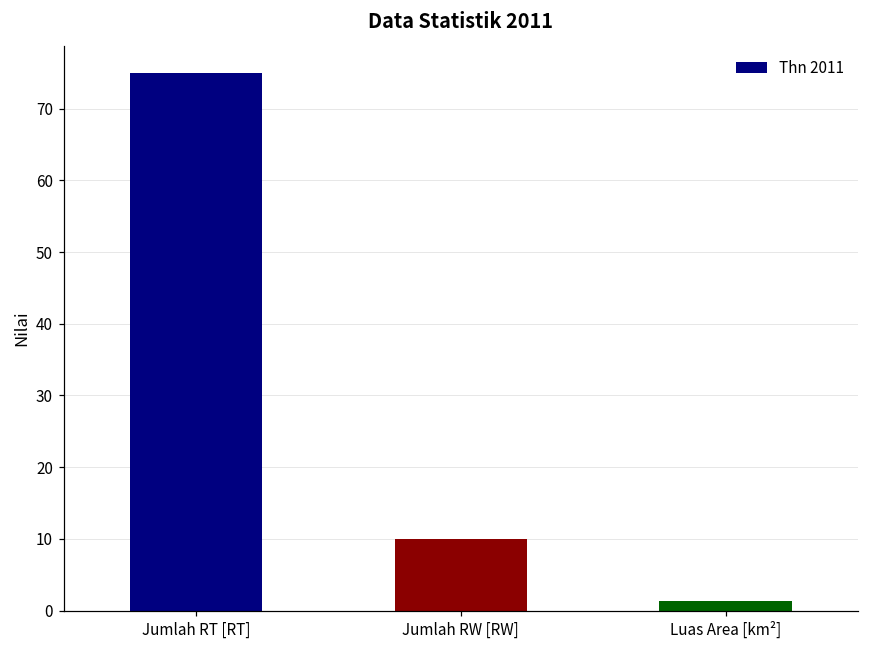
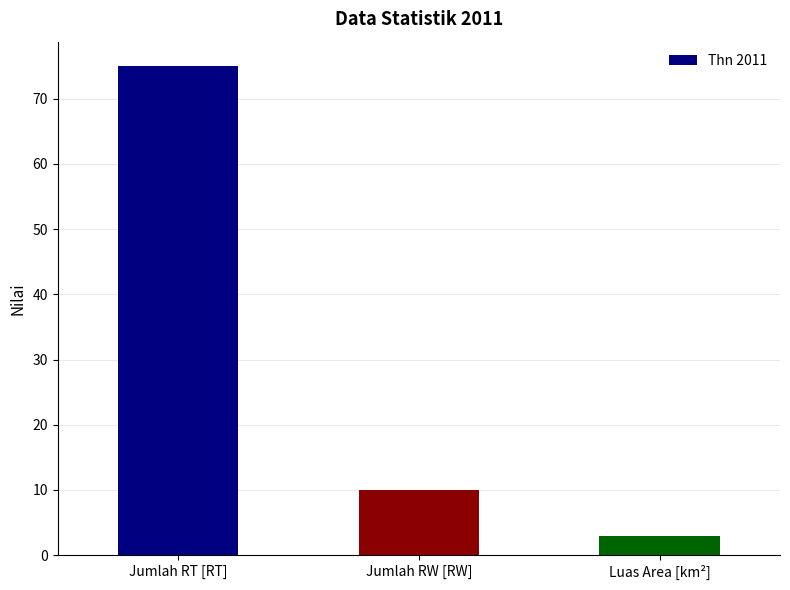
Luas Area [km²]: 1 -> 3
